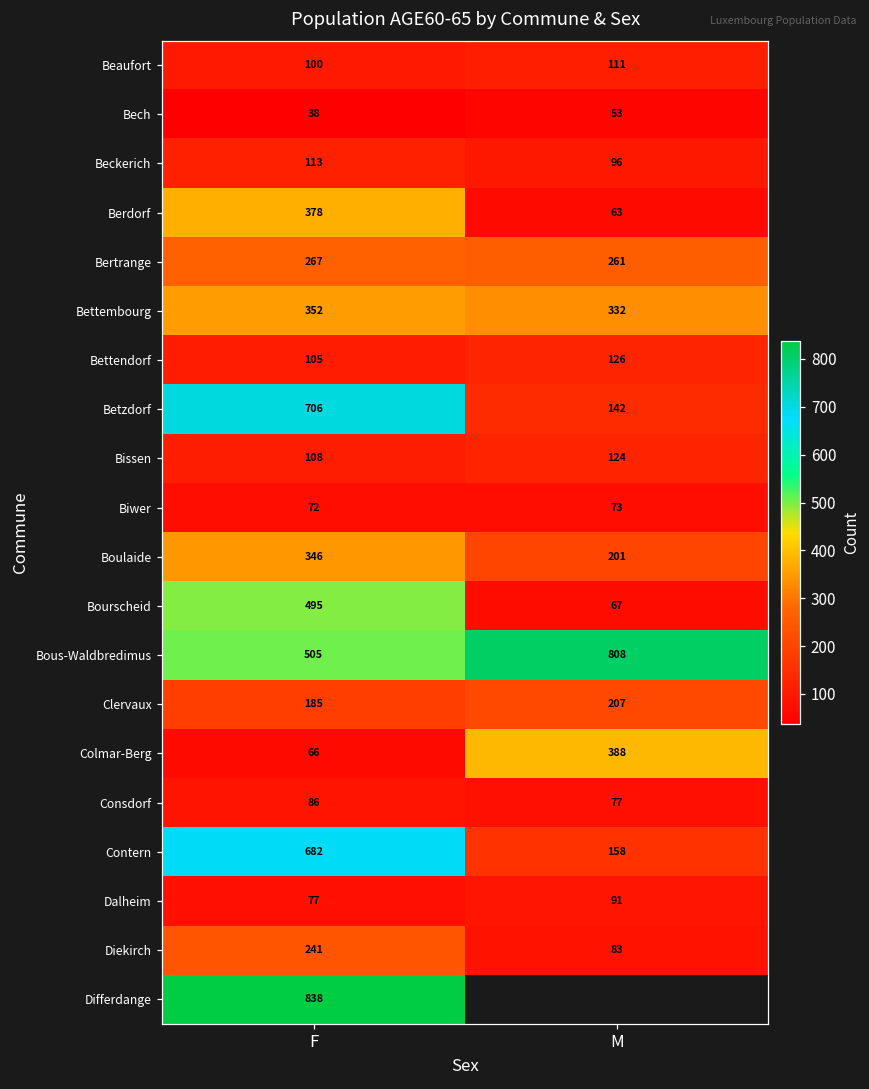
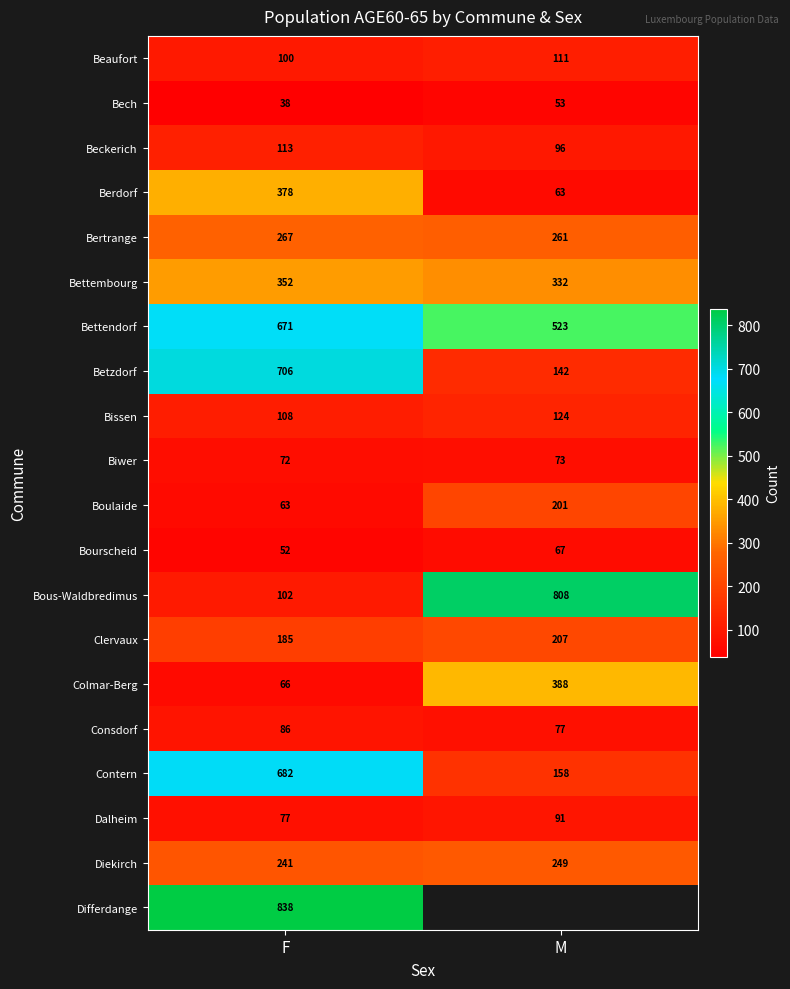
Bettendorf, F: 105 -> 671
Bettendorf, M: 126 -> 523
Boulaide, F: 346 -> 63
Bourscheid, F: 495 -> 52
Bous-Waldbredimus, F: 505 -> 102
Diekirch, M: 83 -> 249
